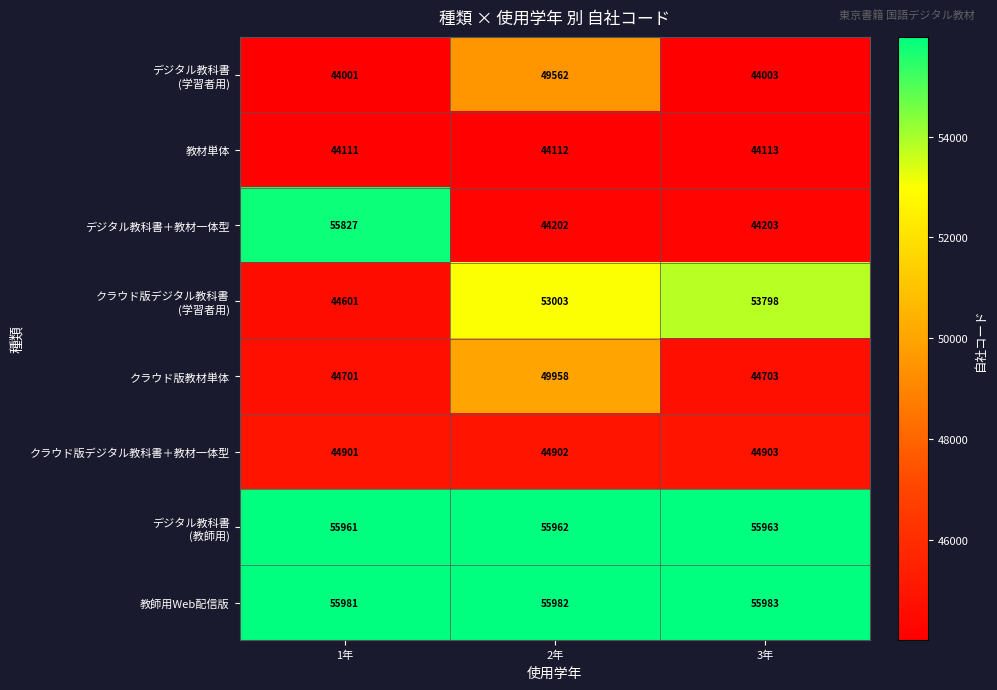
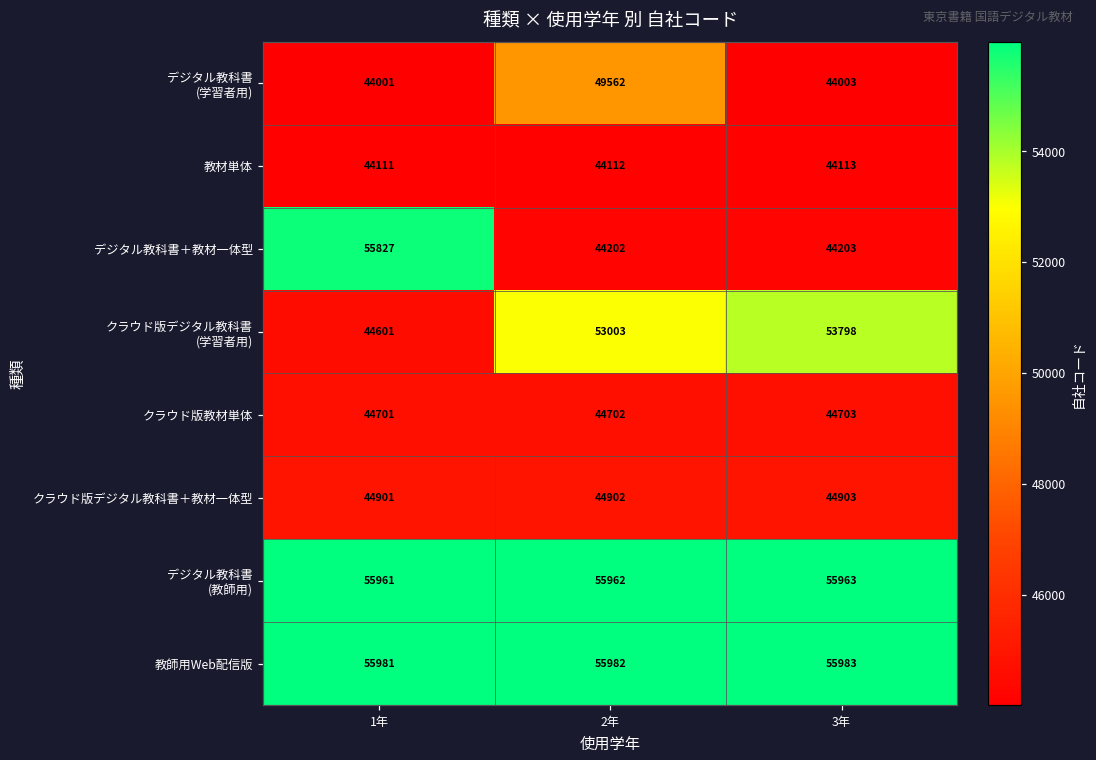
クラウド版教材単体, 2年: 49958 -> 44702
